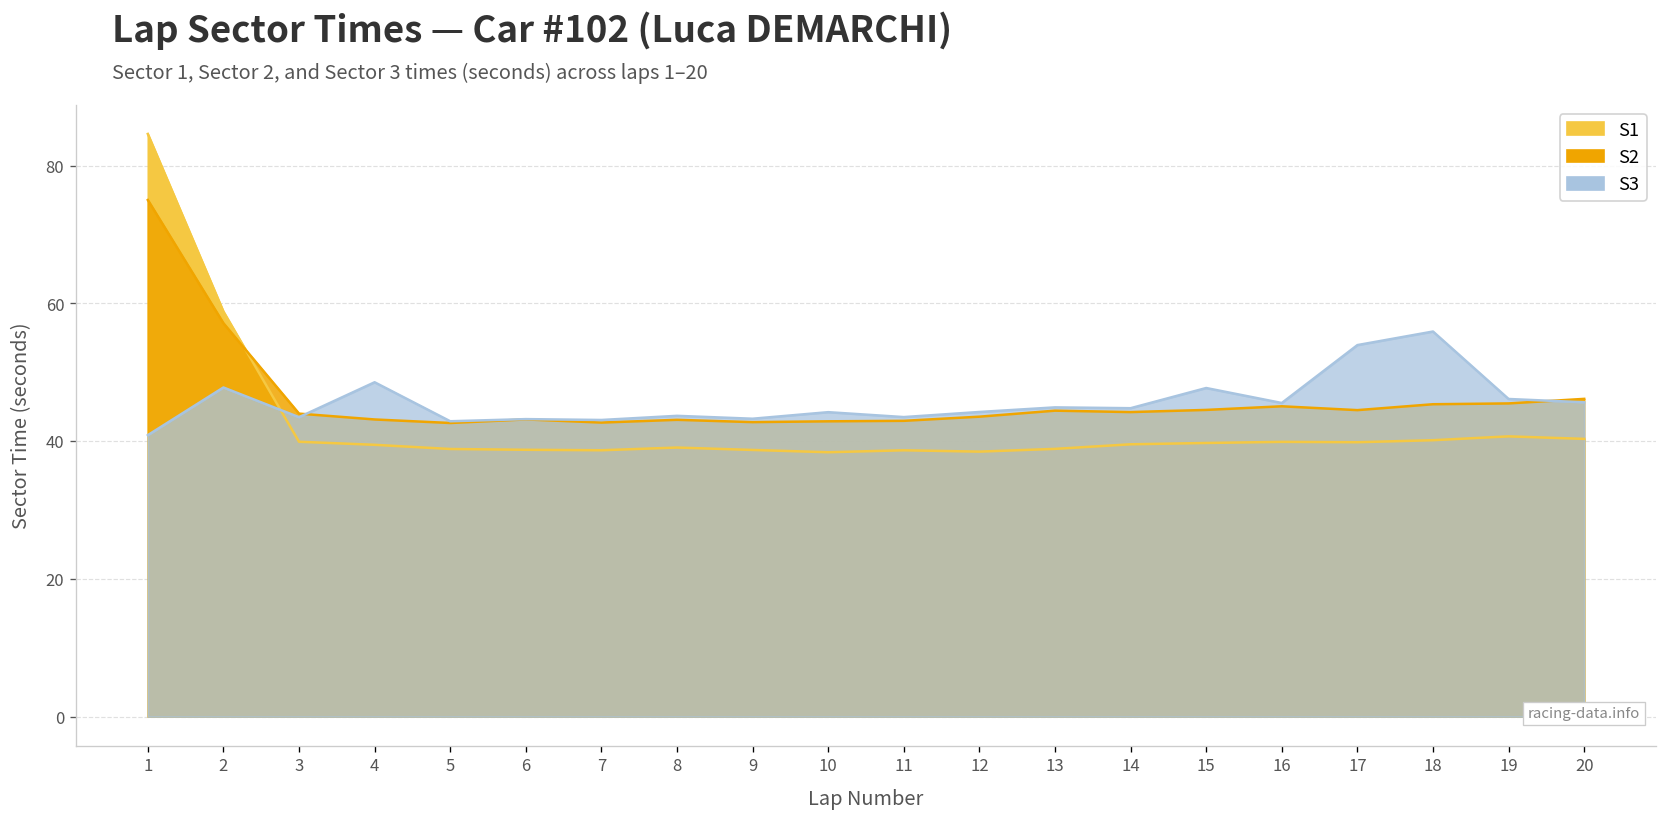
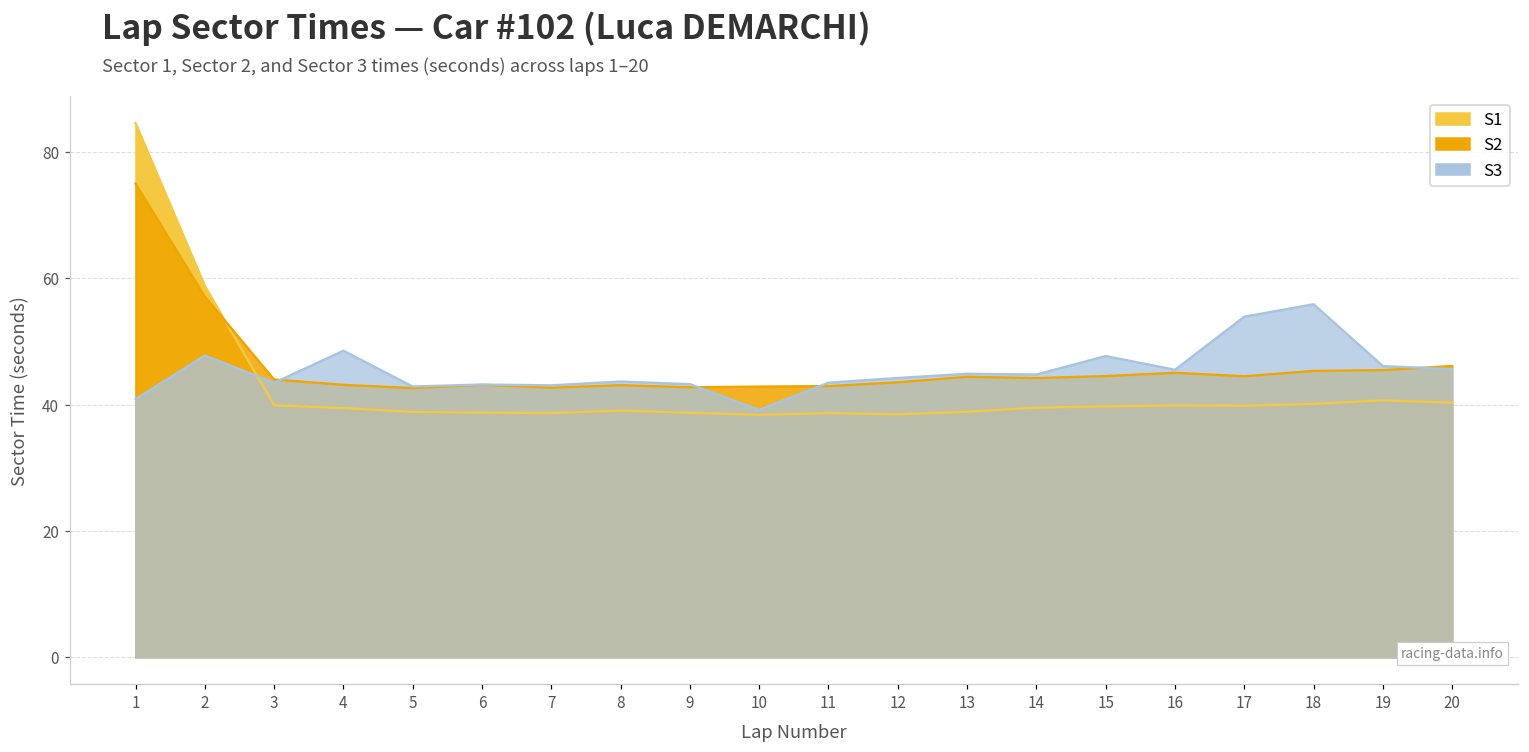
S3, 10: 44 -> 39
